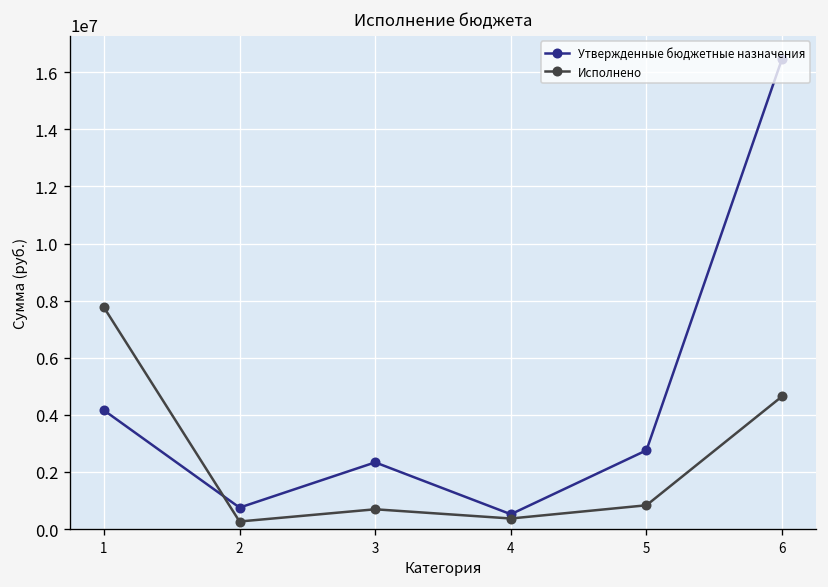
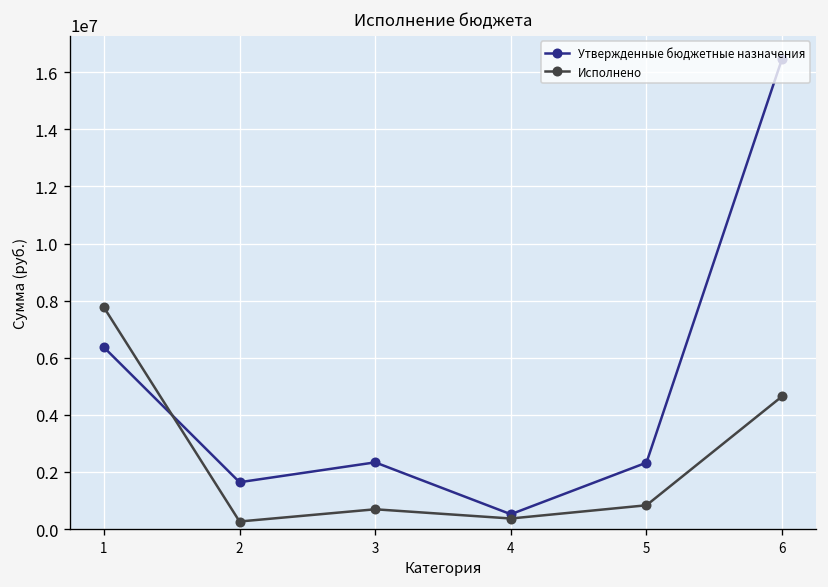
Утвержденные бюджетные назначения, 1: 4200000 -> 6400000
Утвержденные бюджетные назначения, 2: 800000 -> 1600000
Утвержденные бюджетные назначения, 5: 2800000 -> 2300000
